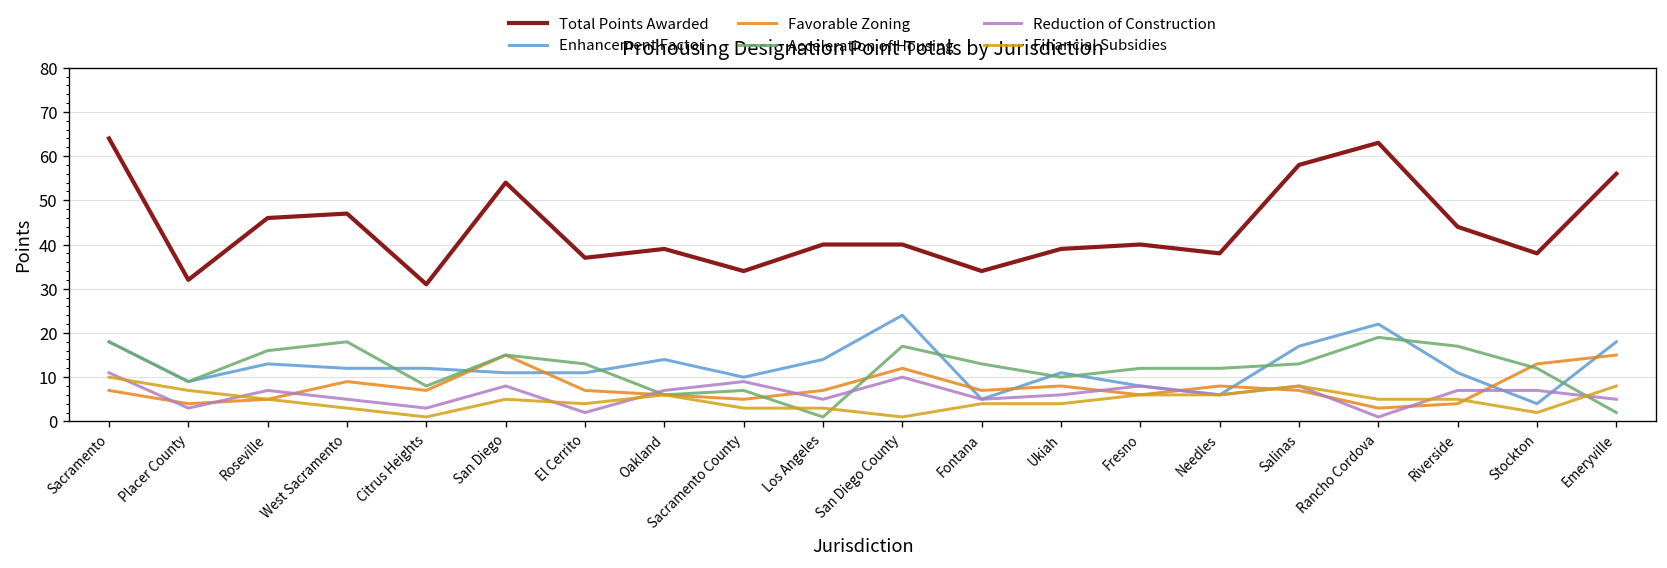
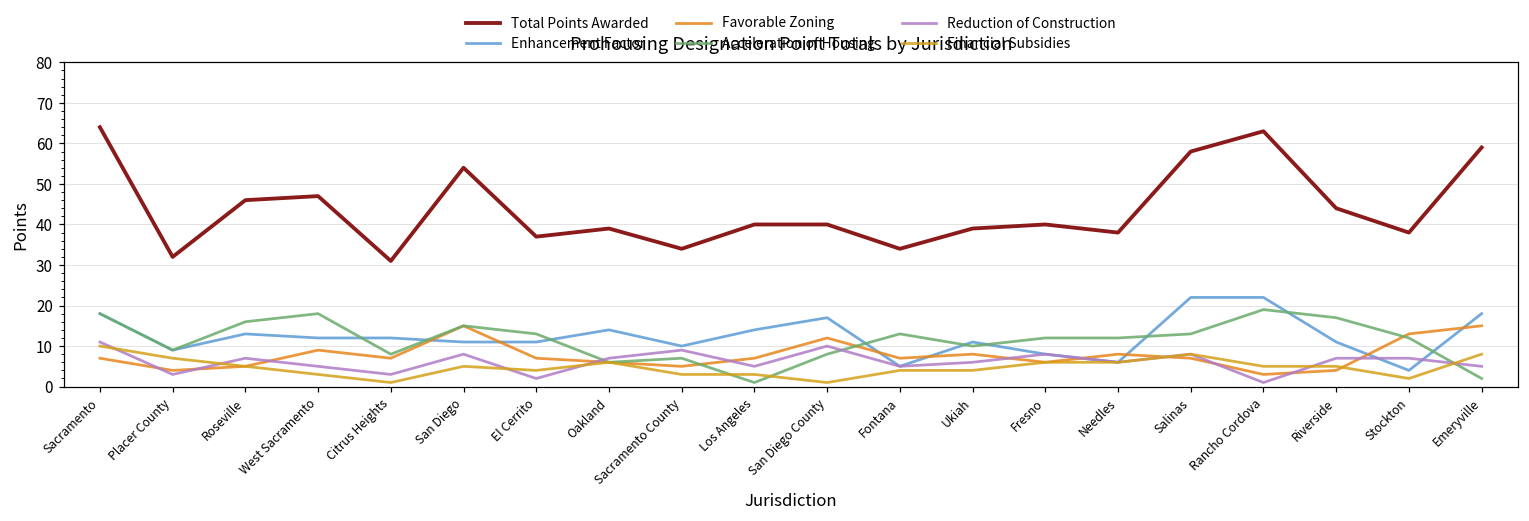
Enhancement Factor, San Diego County: 24 -> 17
Acceleration of Housing, San Diego County: 17 -> 8
Enhancement Factor, Salinas: 17 -> 22
Total Points Awarded, Emeryville: 56 -> 59
